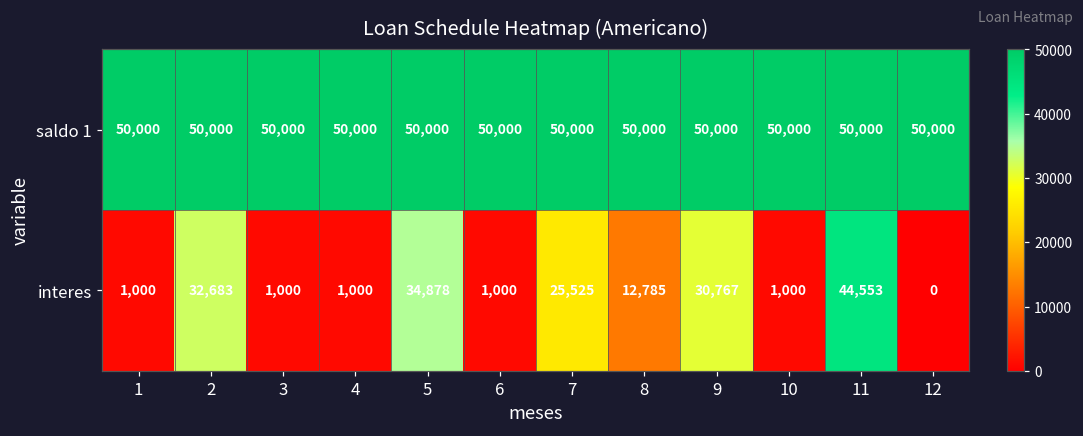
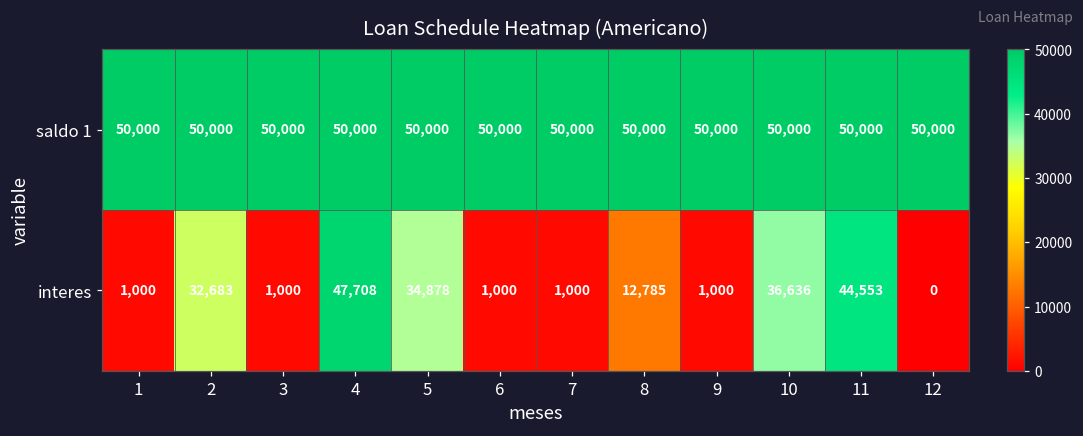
interes, 4: 1,000 -> 47,708
interes, 7: 25,525 -> 1,000
interes, 9: 30,767 -> 1,000
interes, 10: 1,000 -> 36,636
